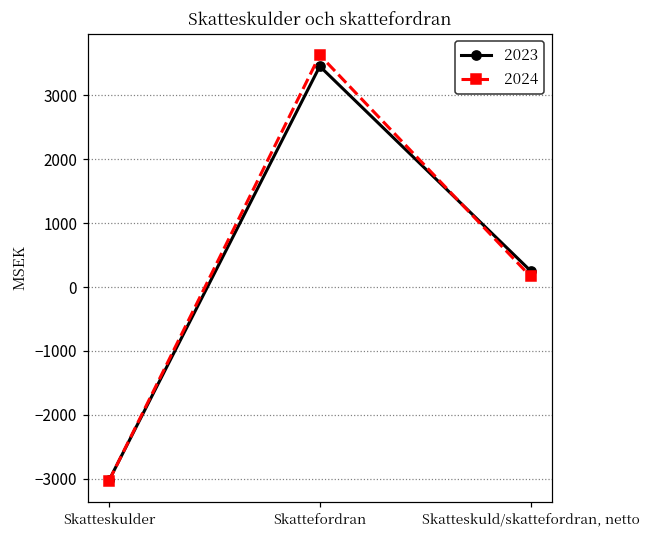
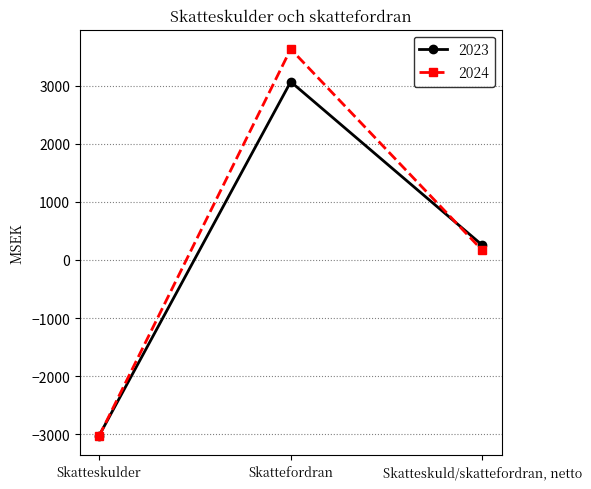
2023, Skattefordran: 3500 -> 3100
